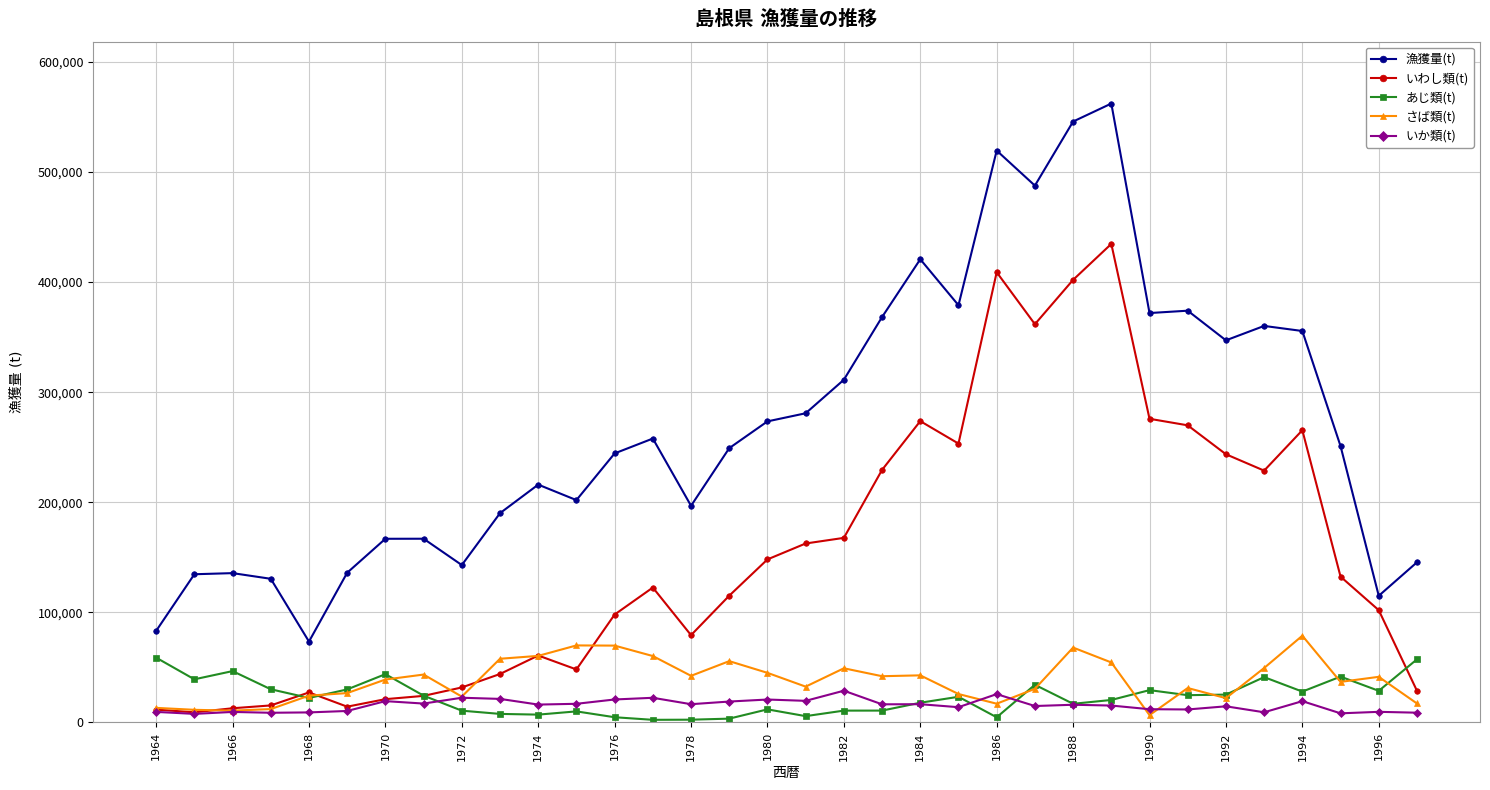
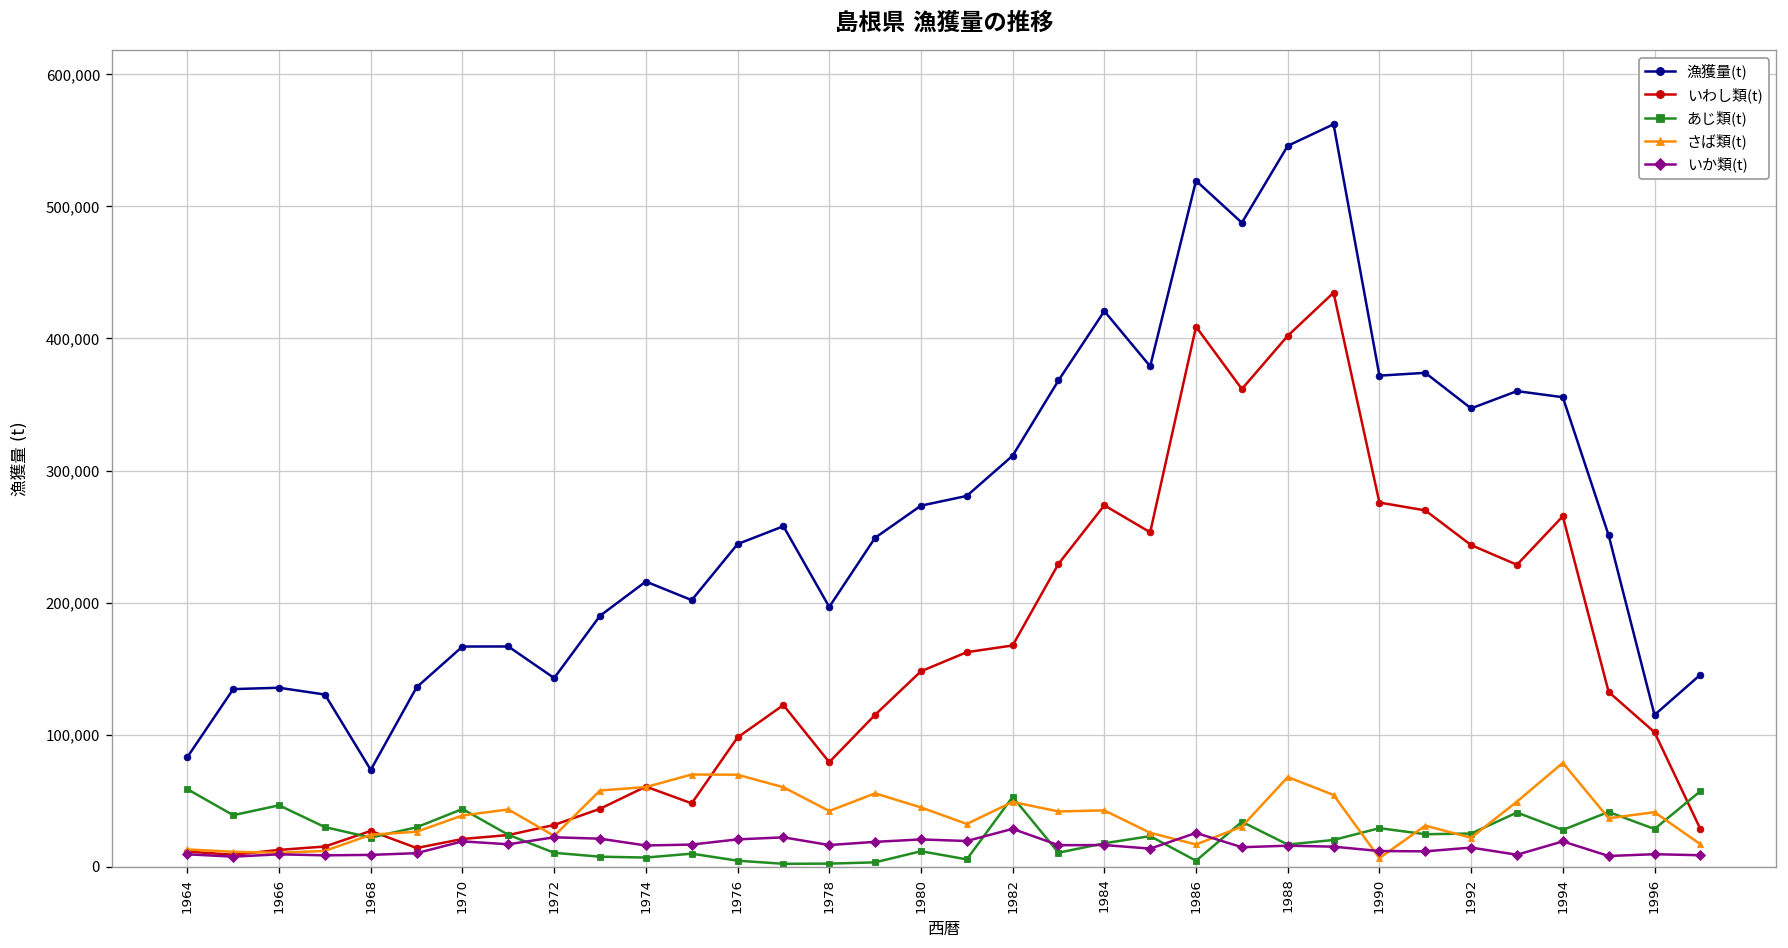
あじ類(t), 1982: 11,000 -> 53,000
